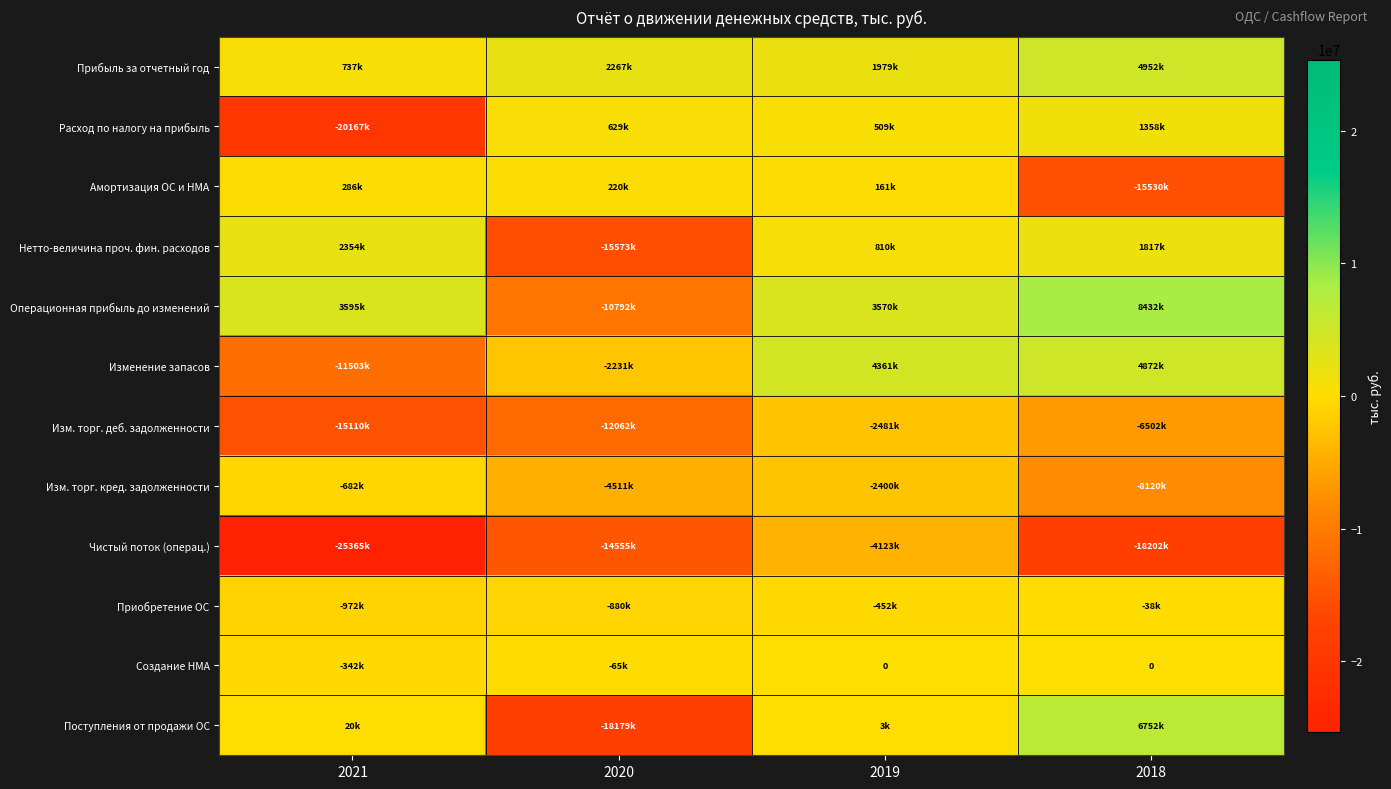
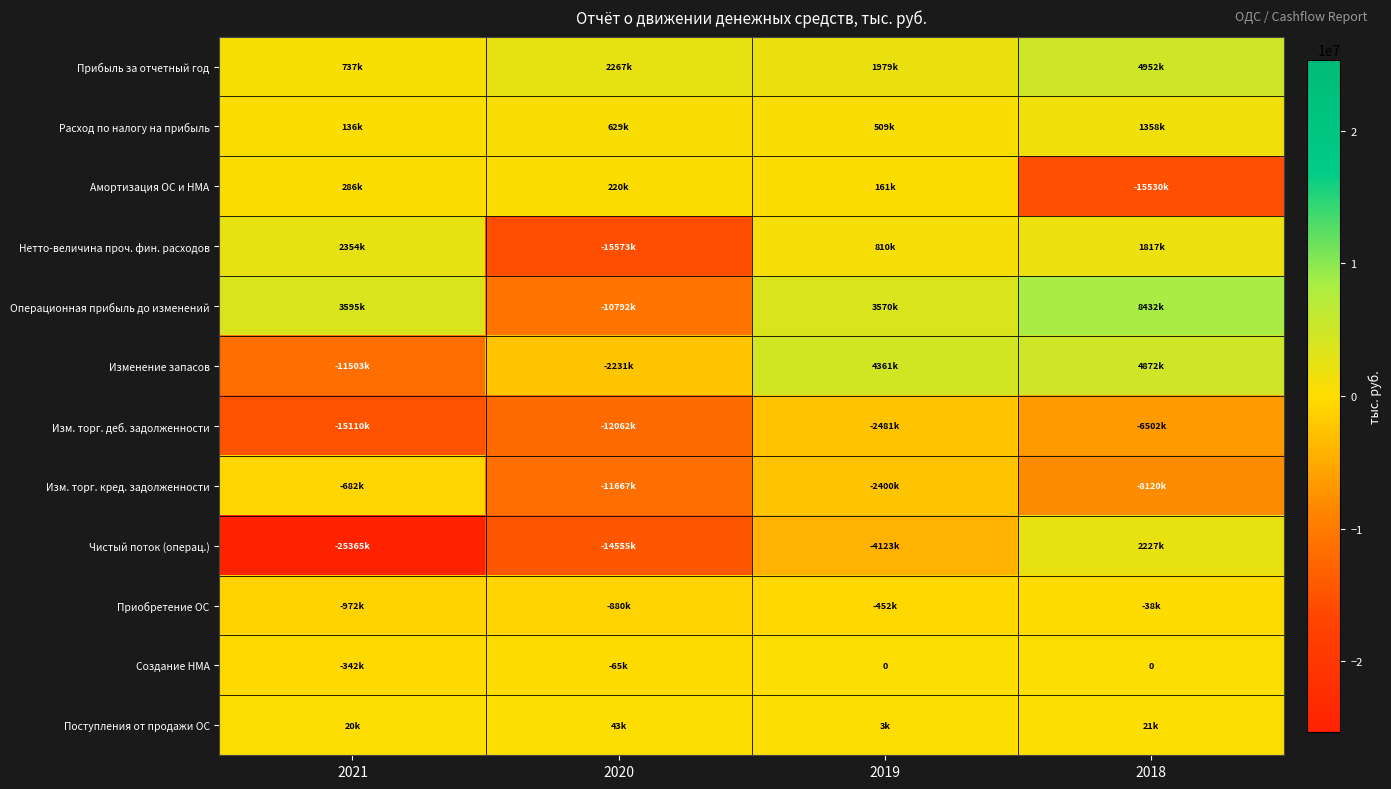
Расход по налогу на прибыль, 2021: -20167k -> 136k
Изм. торг. кред. задолженности, 2020: -4511k -> -11667k
Чистый поток (операц.), 2018: -18202k -> 2227k
Поступления от продажи ОС, 2020: -18179k -> 43k
Поступления от продажи ОС, 2018: 6752k -> 21k
